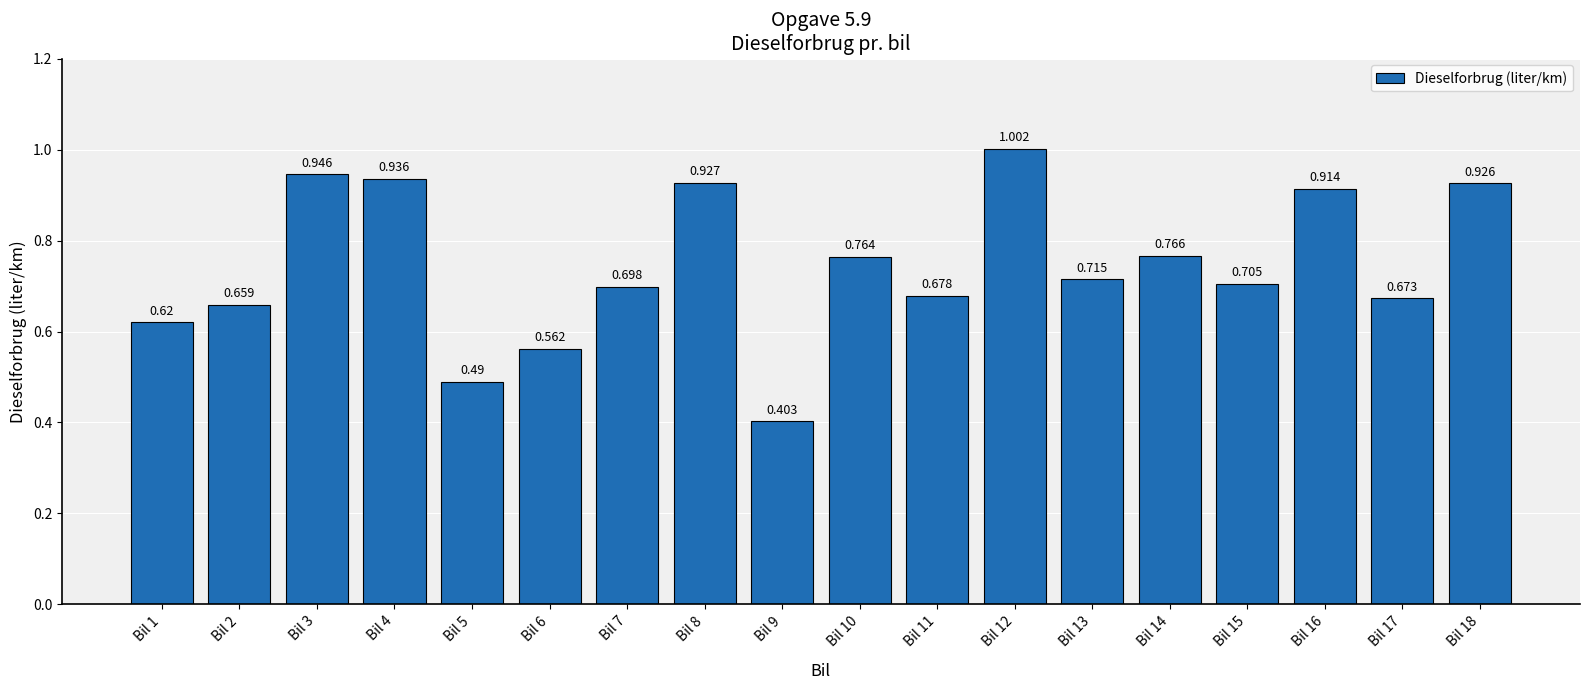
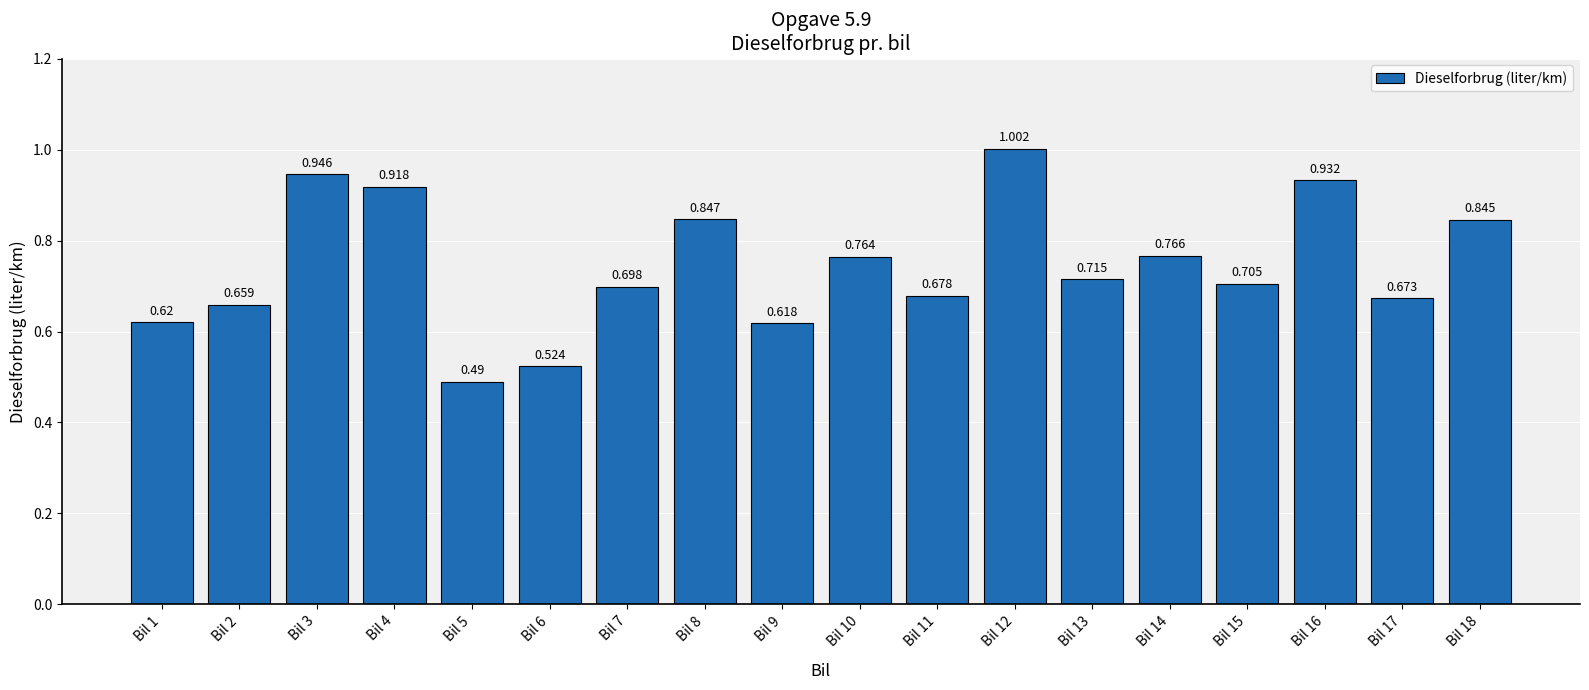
Bil 4: 0.936 -> 0.918
Bil 6: 0.562 -> 0.524
Bil 8: 0.927 -> 0.847
Bil 9: 0.403 -> 0.618
Bil 16: 0.914 -> 0.932
Bil 18: 0.926 -> 0.845
